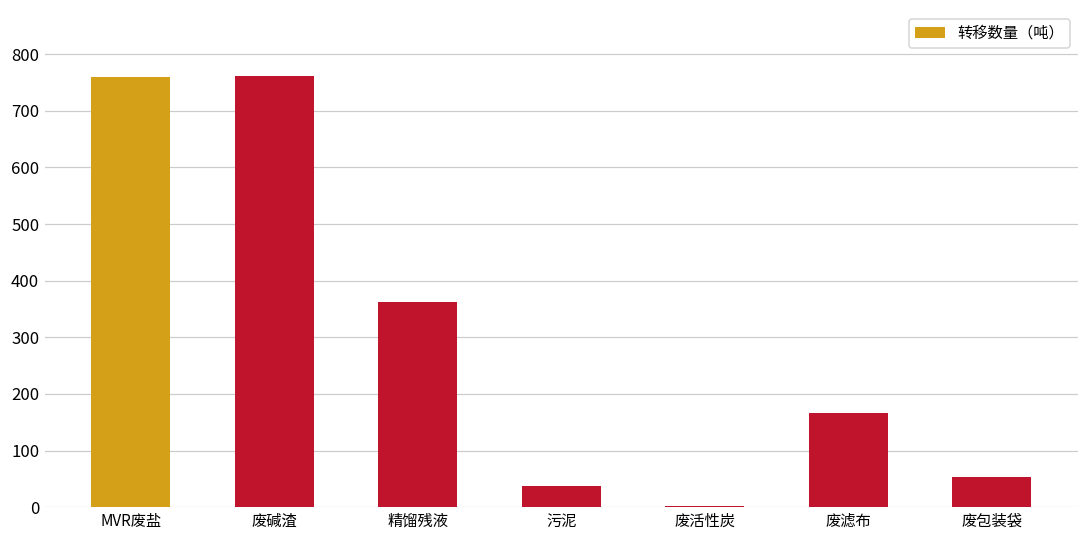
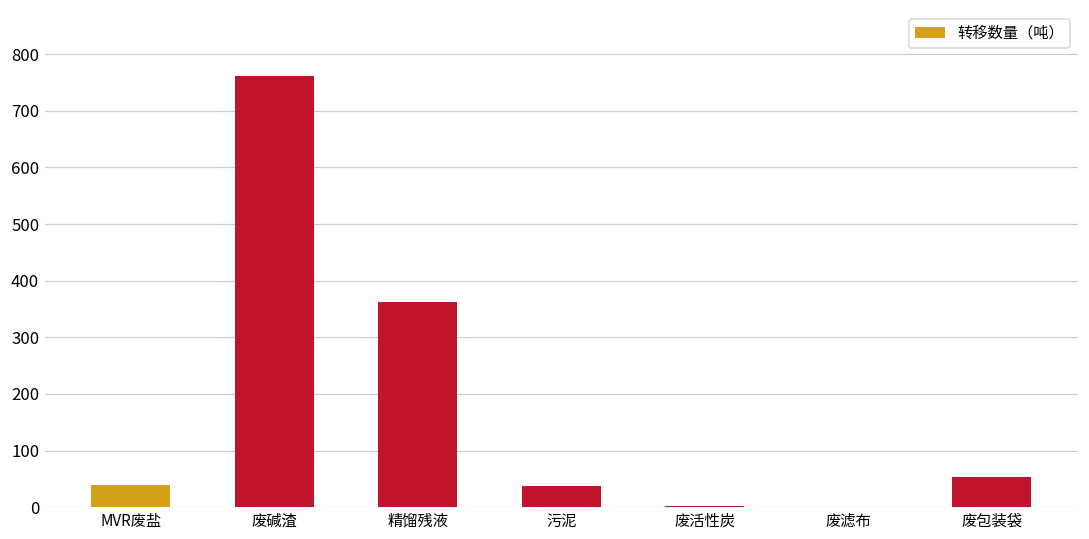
MVR废盐: 760 -> 40
废滤布: 170 -> 0
